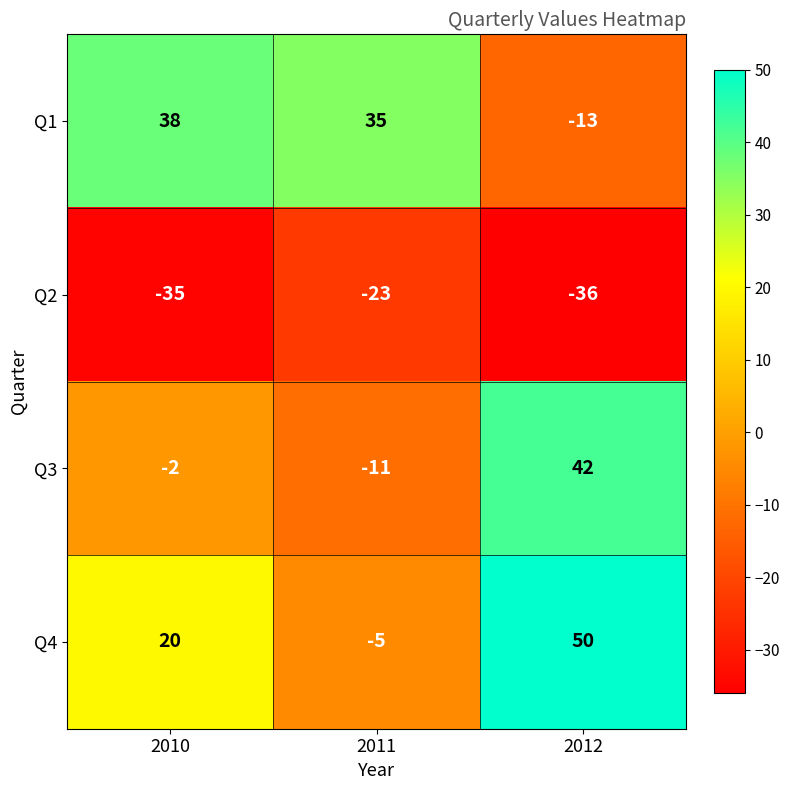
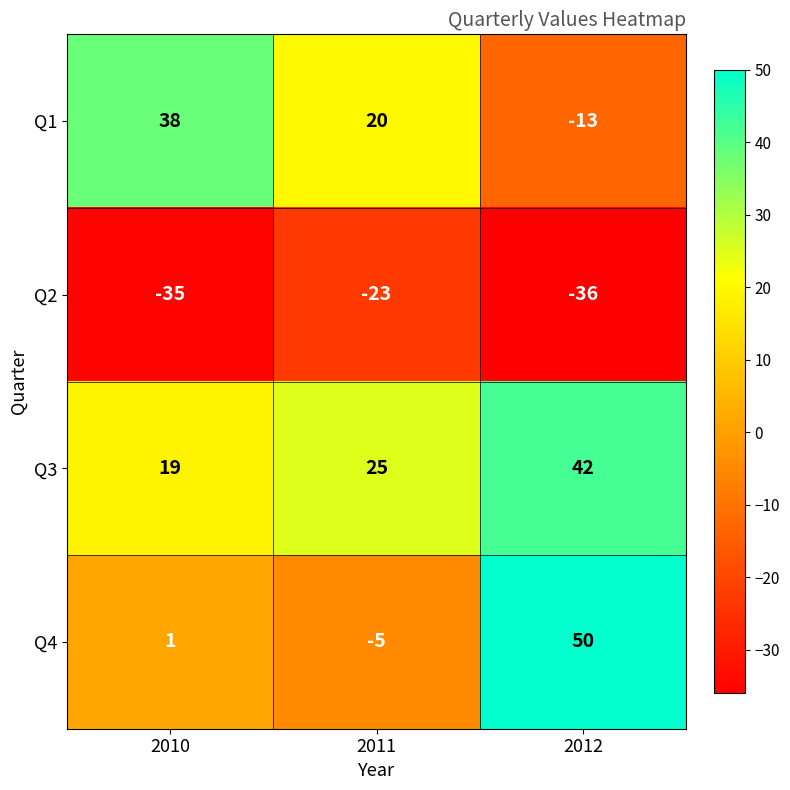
Q1, 2011: 35 -> 20
Q3, 2010: -2 -> 19
Q3, 2011: -11 -> 25
Q4, 2010: 20 -> 1
